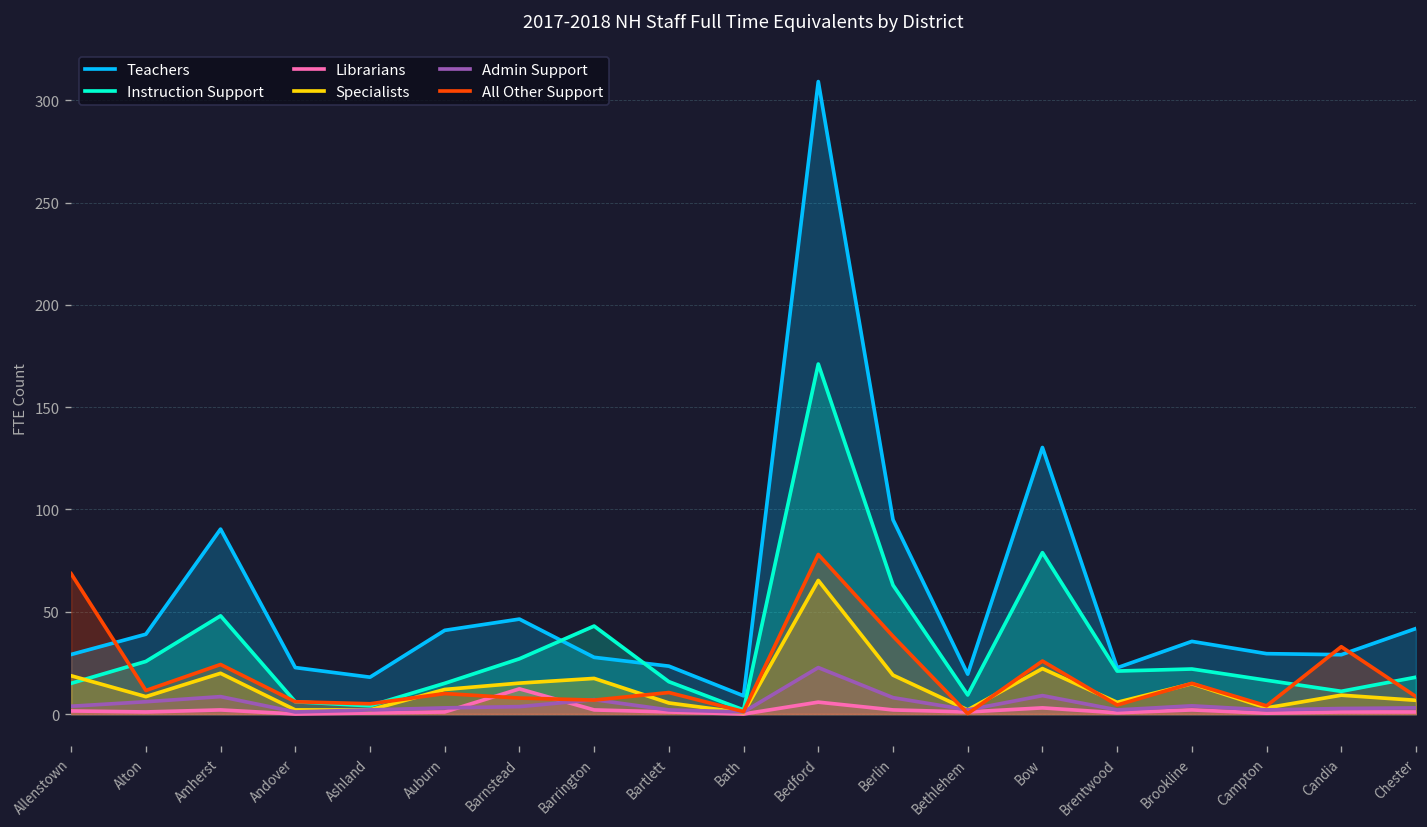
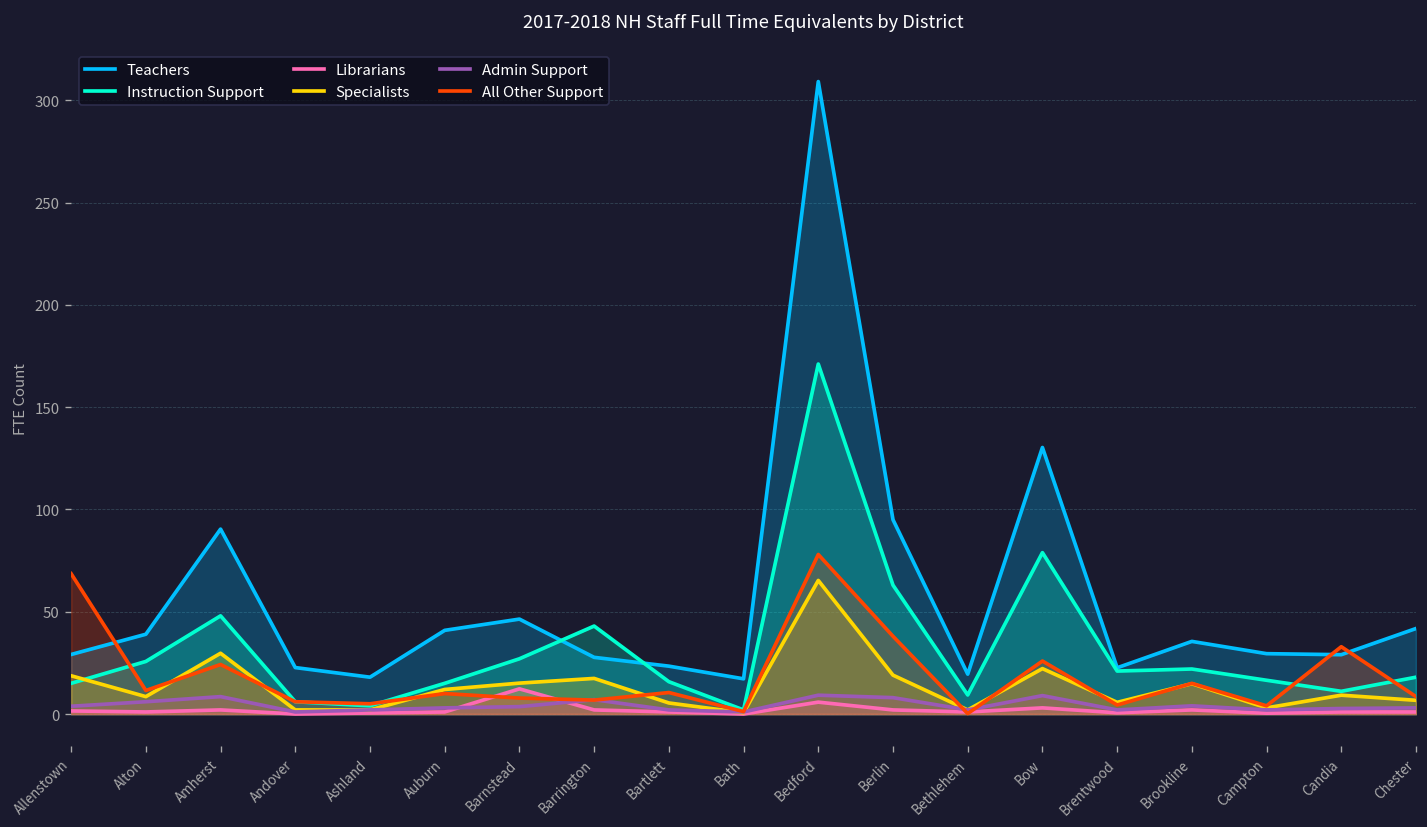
Specialists, Amherst: 20 -> 30
Teachers, Bath: 9 -> 17
Admin Support, Bedford: 23 -> 9
